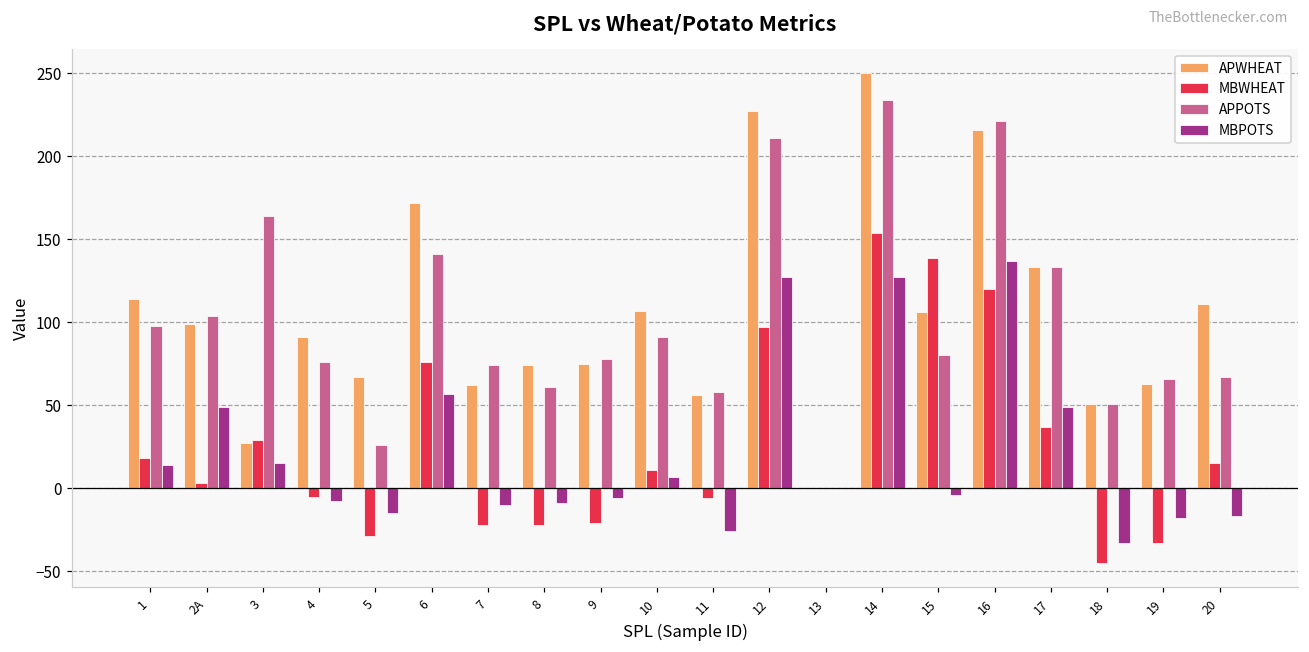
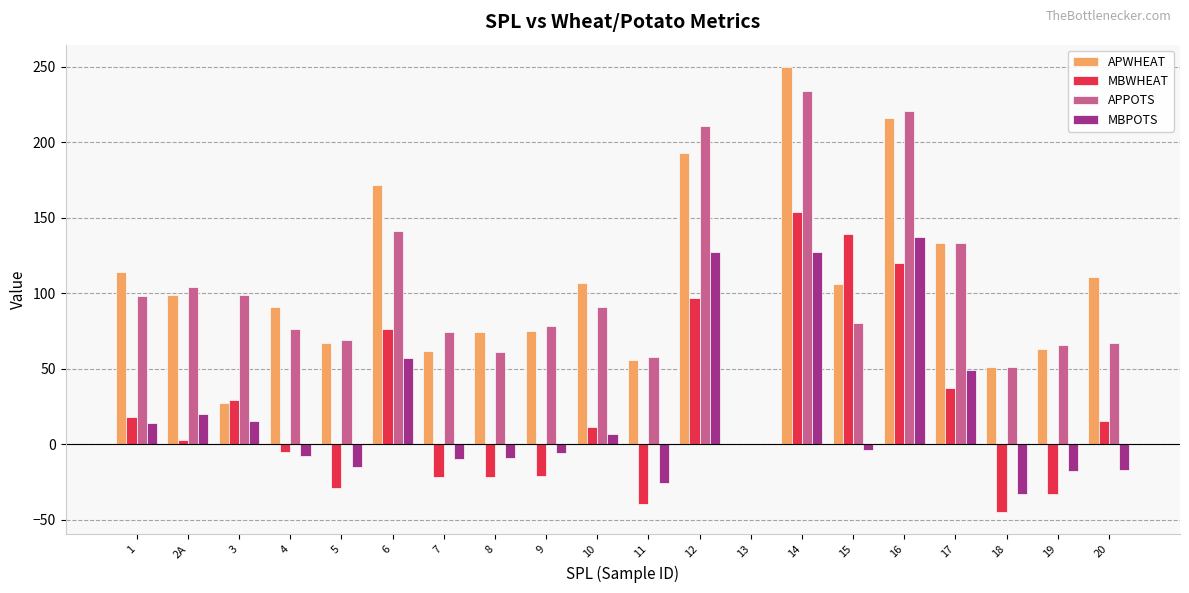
MBPOTS, 2A: 49 -> 20
APPOTS, 3: 164 -> 99
APPOTS, 5: 26 -> 69
MBWHEAT, 11: -6 -> -40
APWHEAT, 12: 227 -> 193
